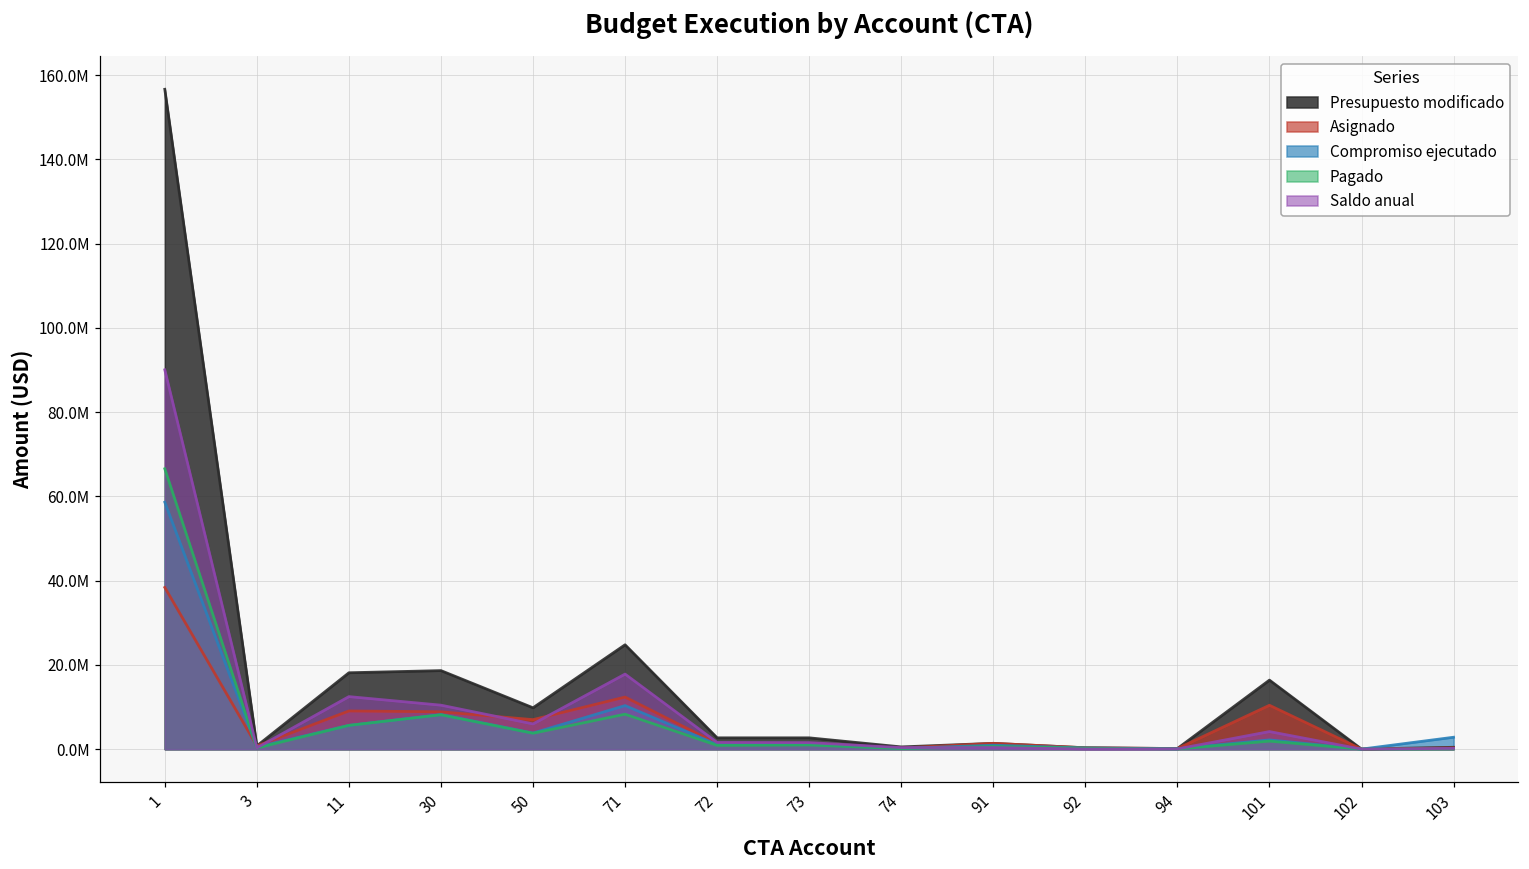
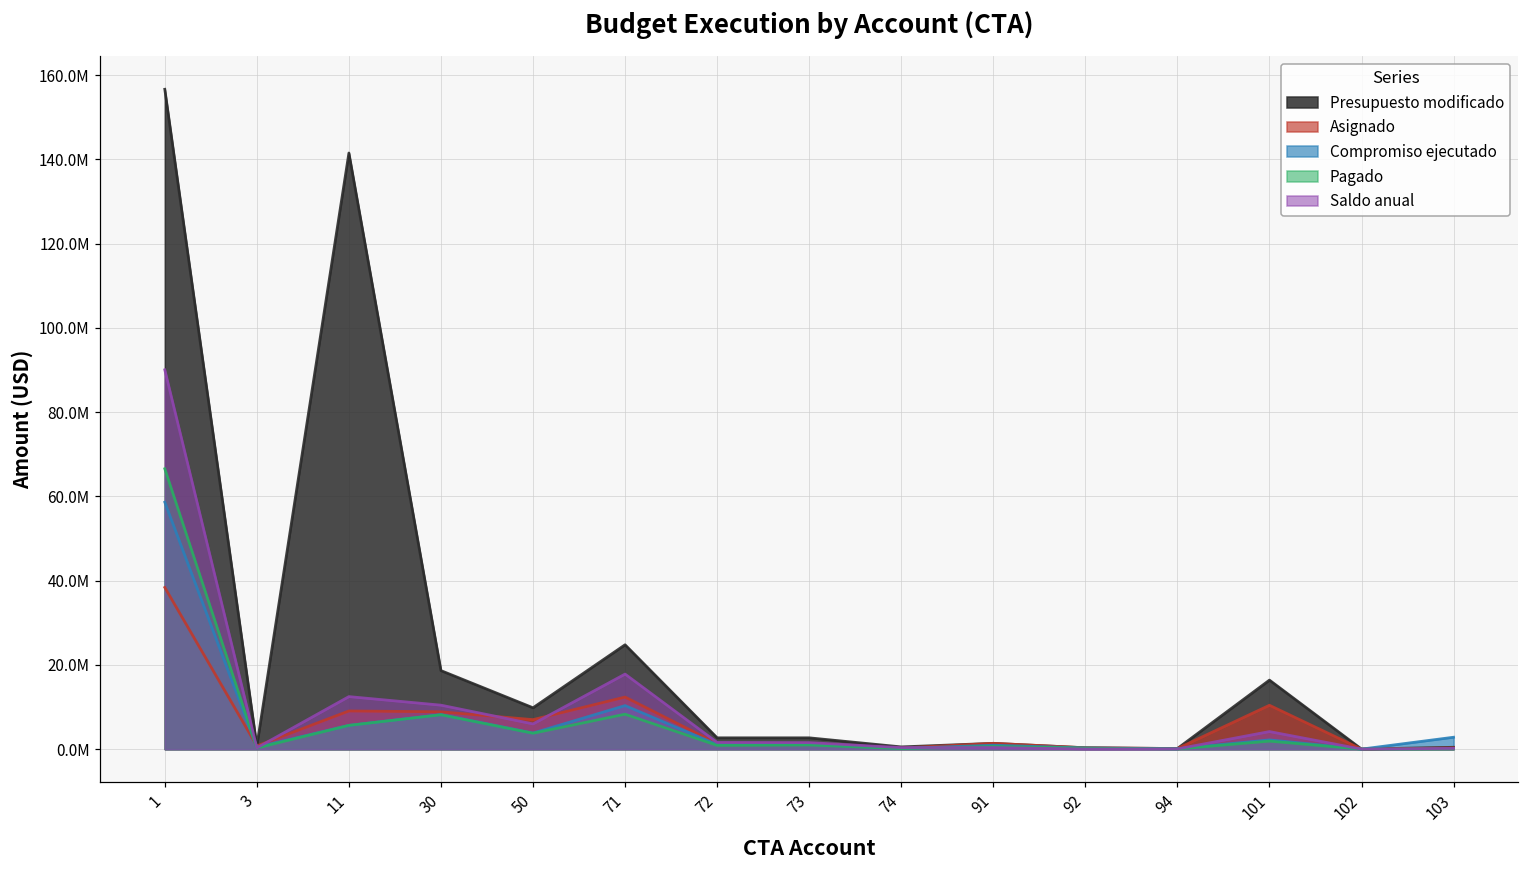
Presupuesto modificado, 11: 18000000 -> 142000000
